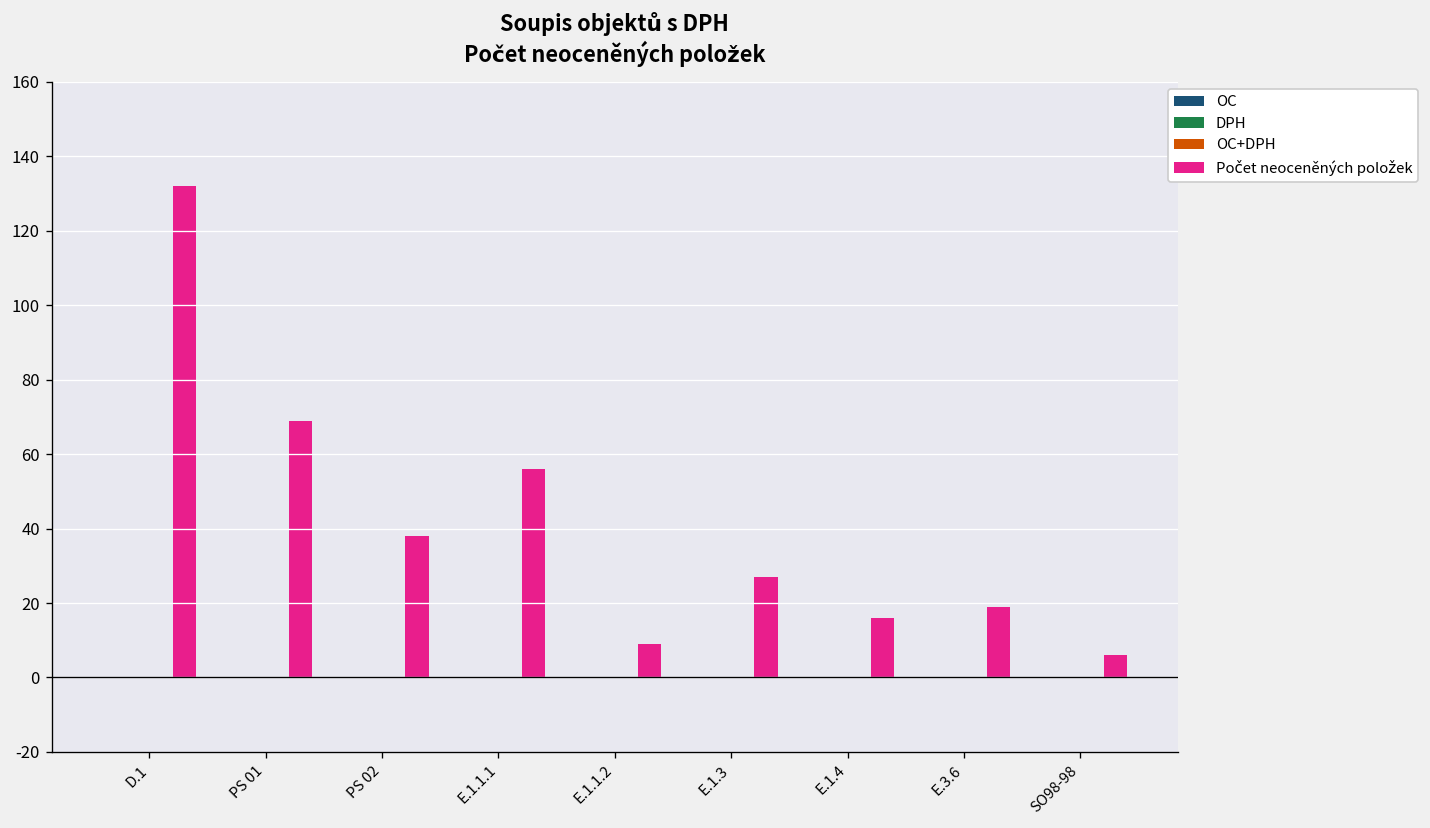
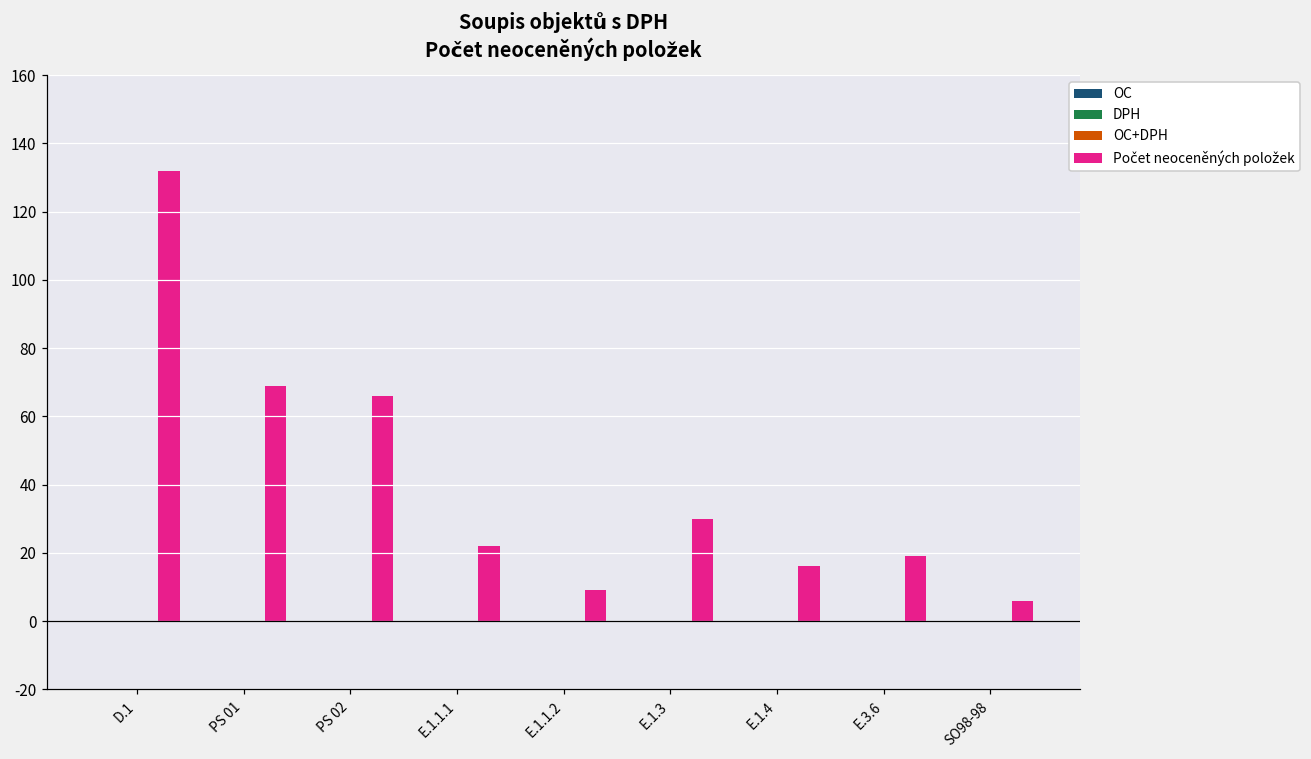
Počet neoceněných položek, PS 02: 38 -> 66
Počet neoceněných položek, E.1.1.1: 56 -> 22
Počet neoceněných položek, E.1.3: 27 -> 30
